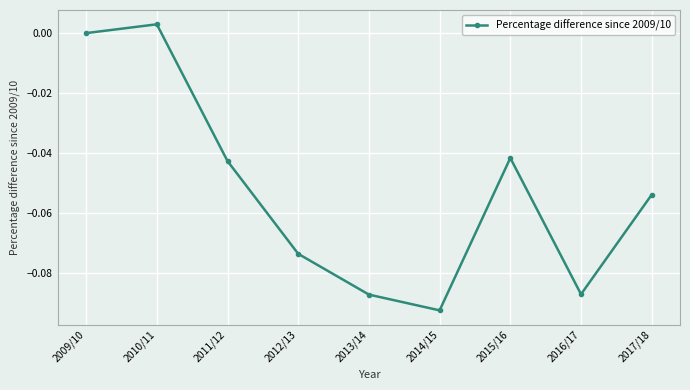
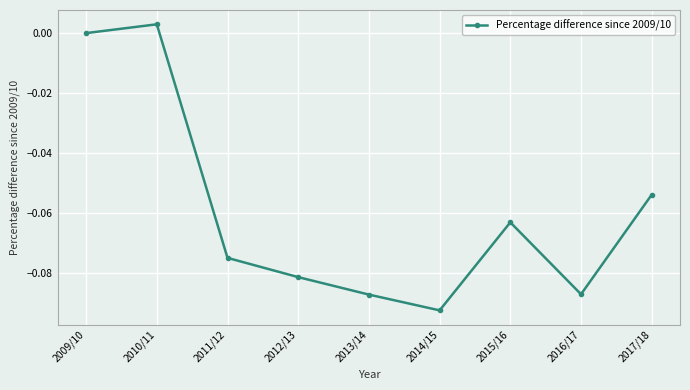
2011/12: -0.043 -> -0.075
2012/13: -0.074 -> -0.081
2015/16: -0.042 -> -0.063
